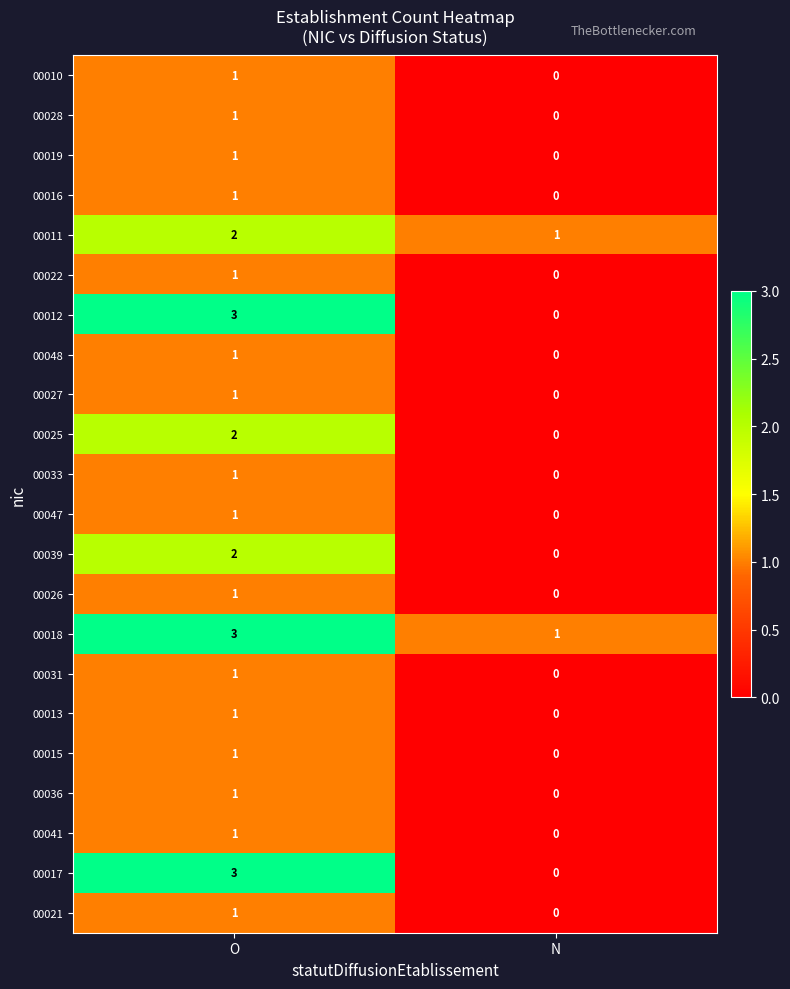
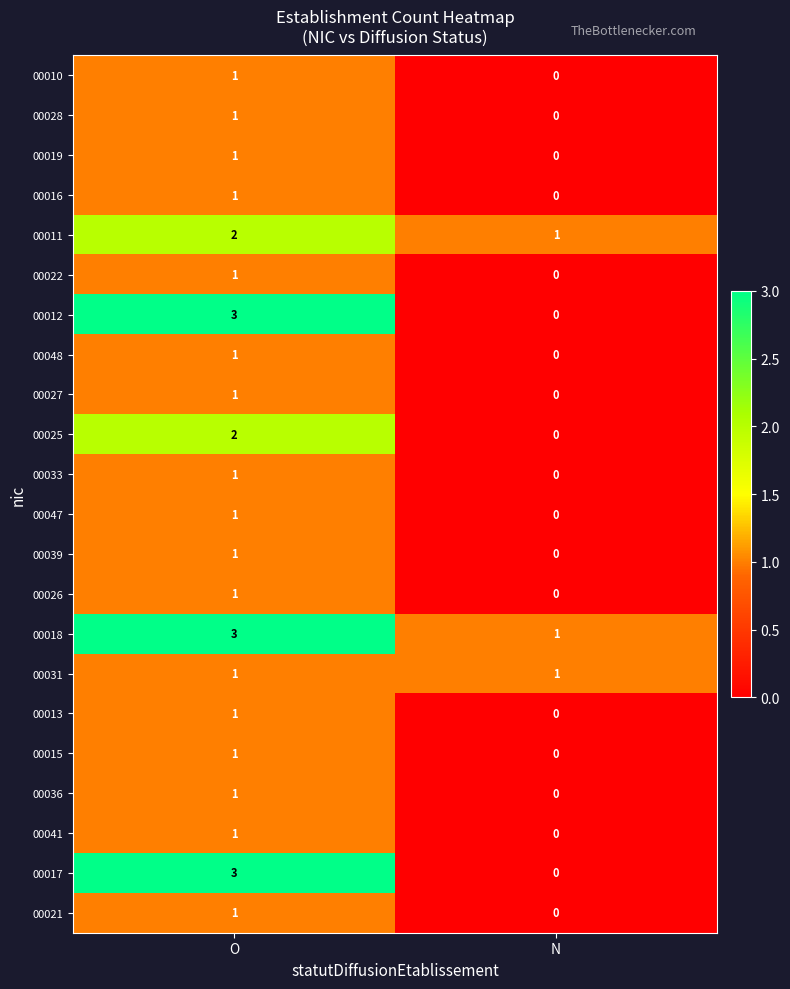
00039, O: 2 -> 1
00031, N: 0 -> 1
